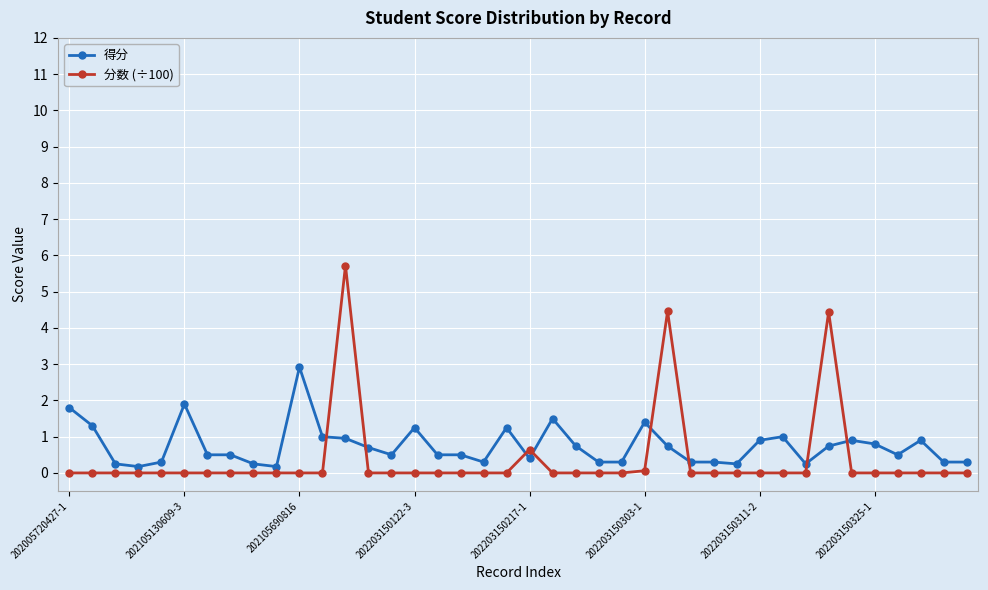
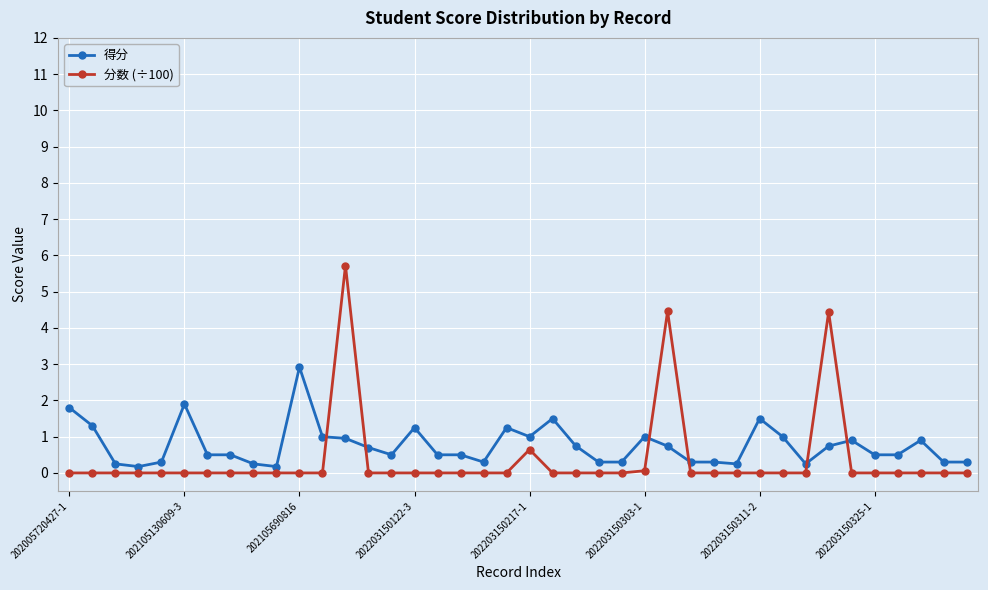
得分, 202203150217-1: 0.4 -> 1.0
得分, 202203150303-1: 1.4 -> 1.0
得分, 202203150311-2: 0.9 -> 1.5
得分, 202203150325-1: 0.8 -> 0.5
